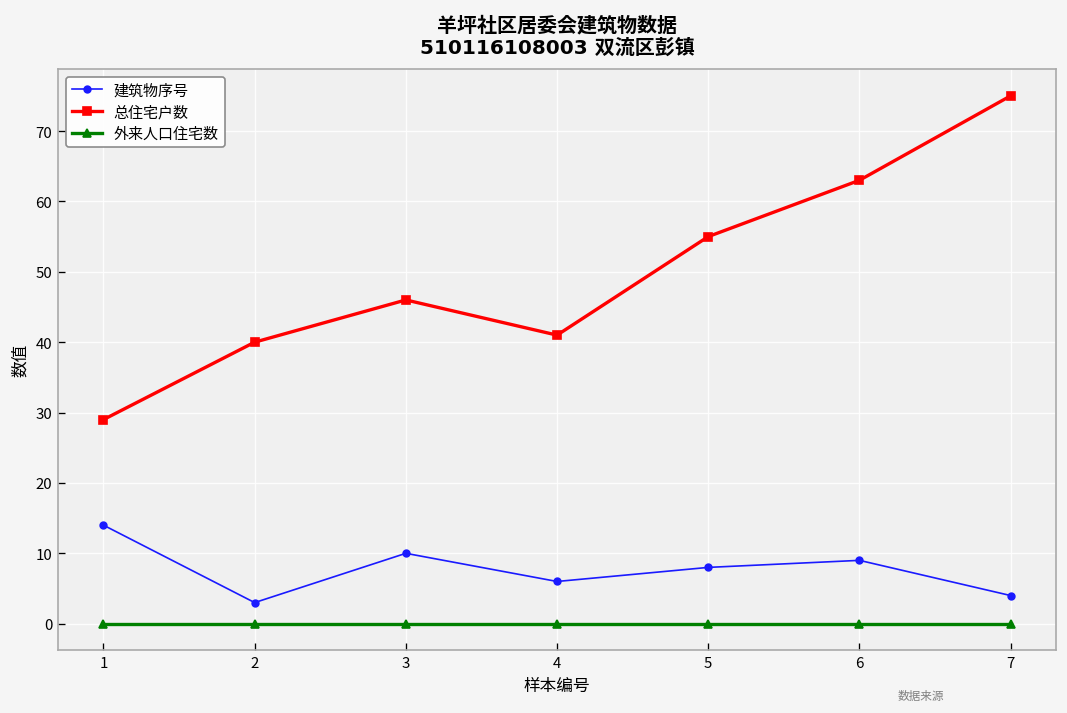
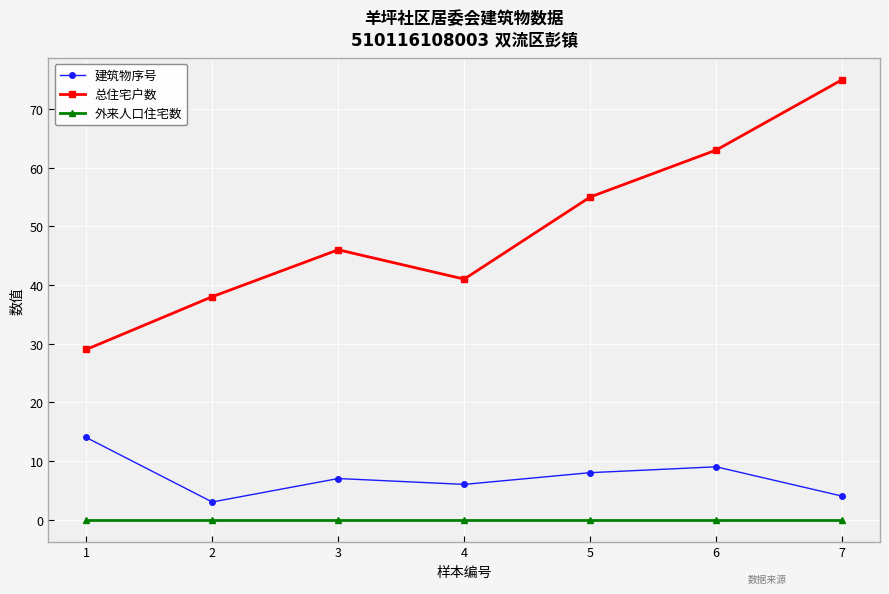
总住宅户数, 2: 40 -> 38
建筑物序号, 3: 10 -> 7
